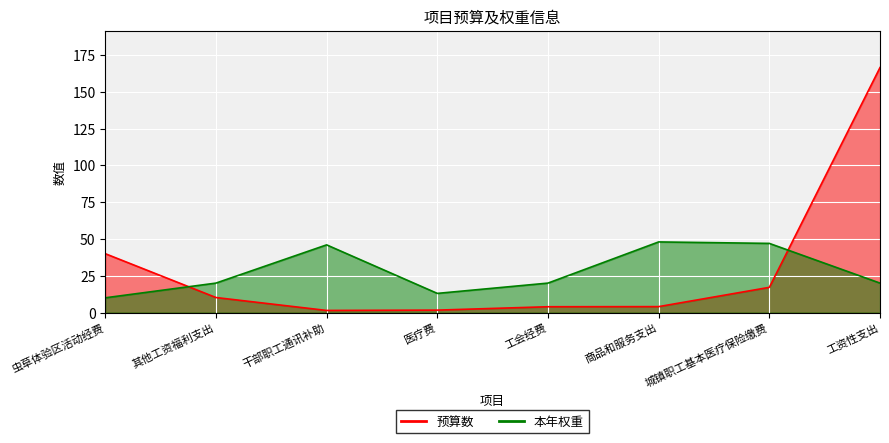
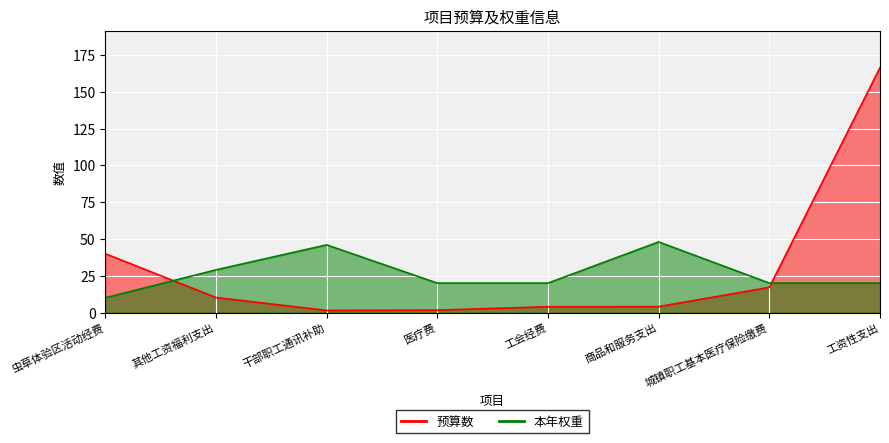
本年权重, 其他工资福利支出: 20 -> 29
本年权重, 医疗费: 13 -> 20
本年权重, 城镇职工基本医疗保险缴费: 47 -> 20
